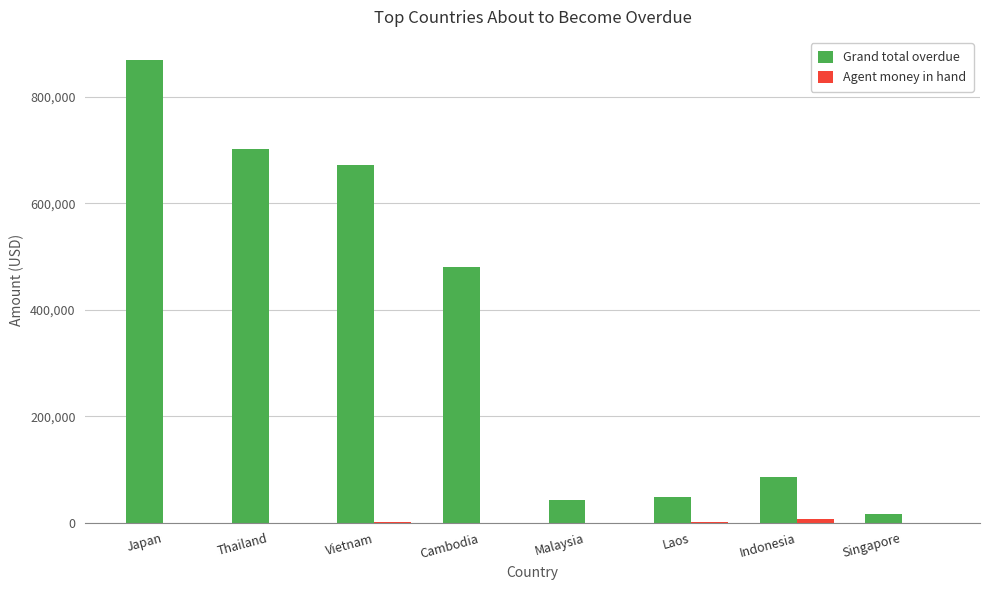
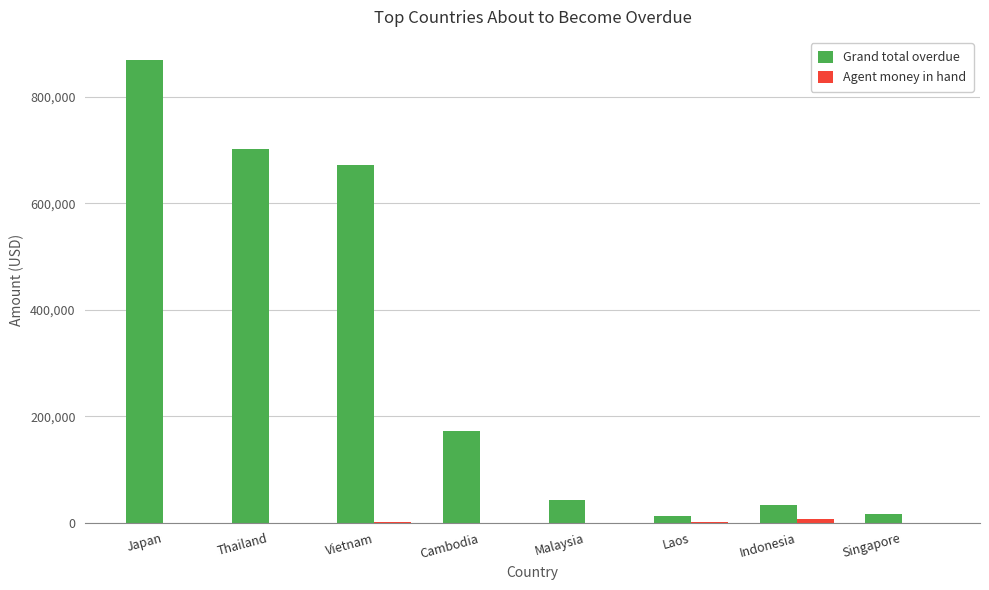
Grand total overdue, Cambodia: 480,000 -> 170,000
Grand total overdue, Laos: 50,000 -> 10,000
Grand total overdue, Indonesia: 90,000 -> 30,000
